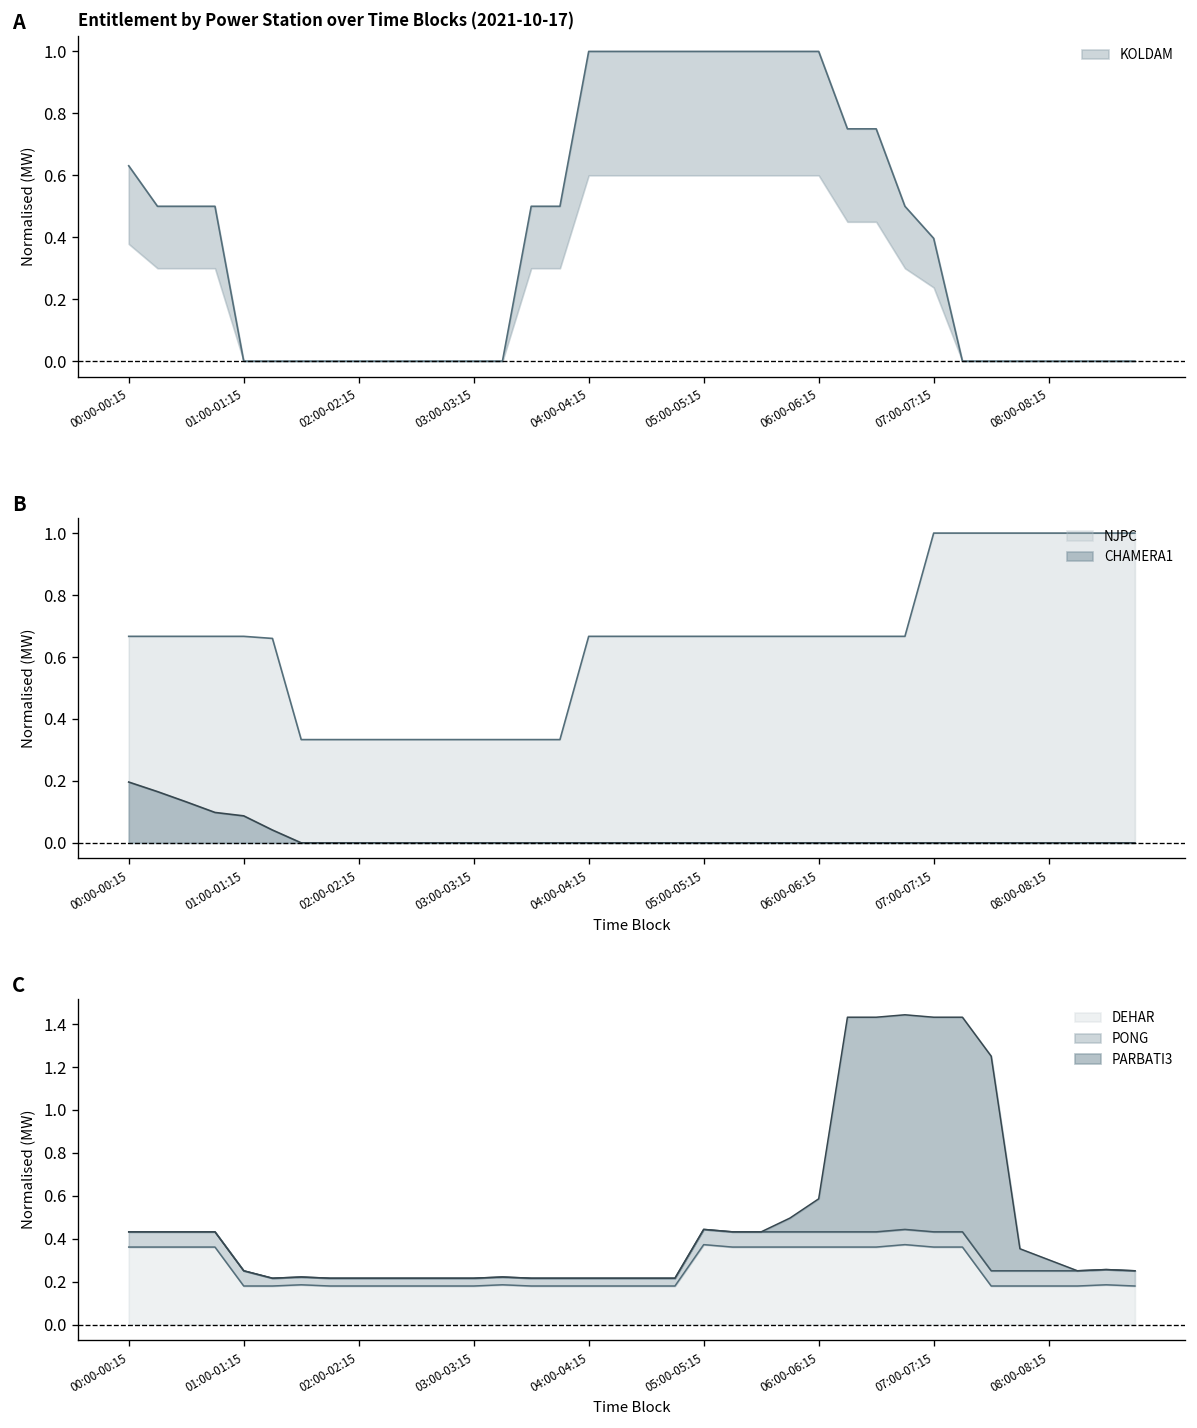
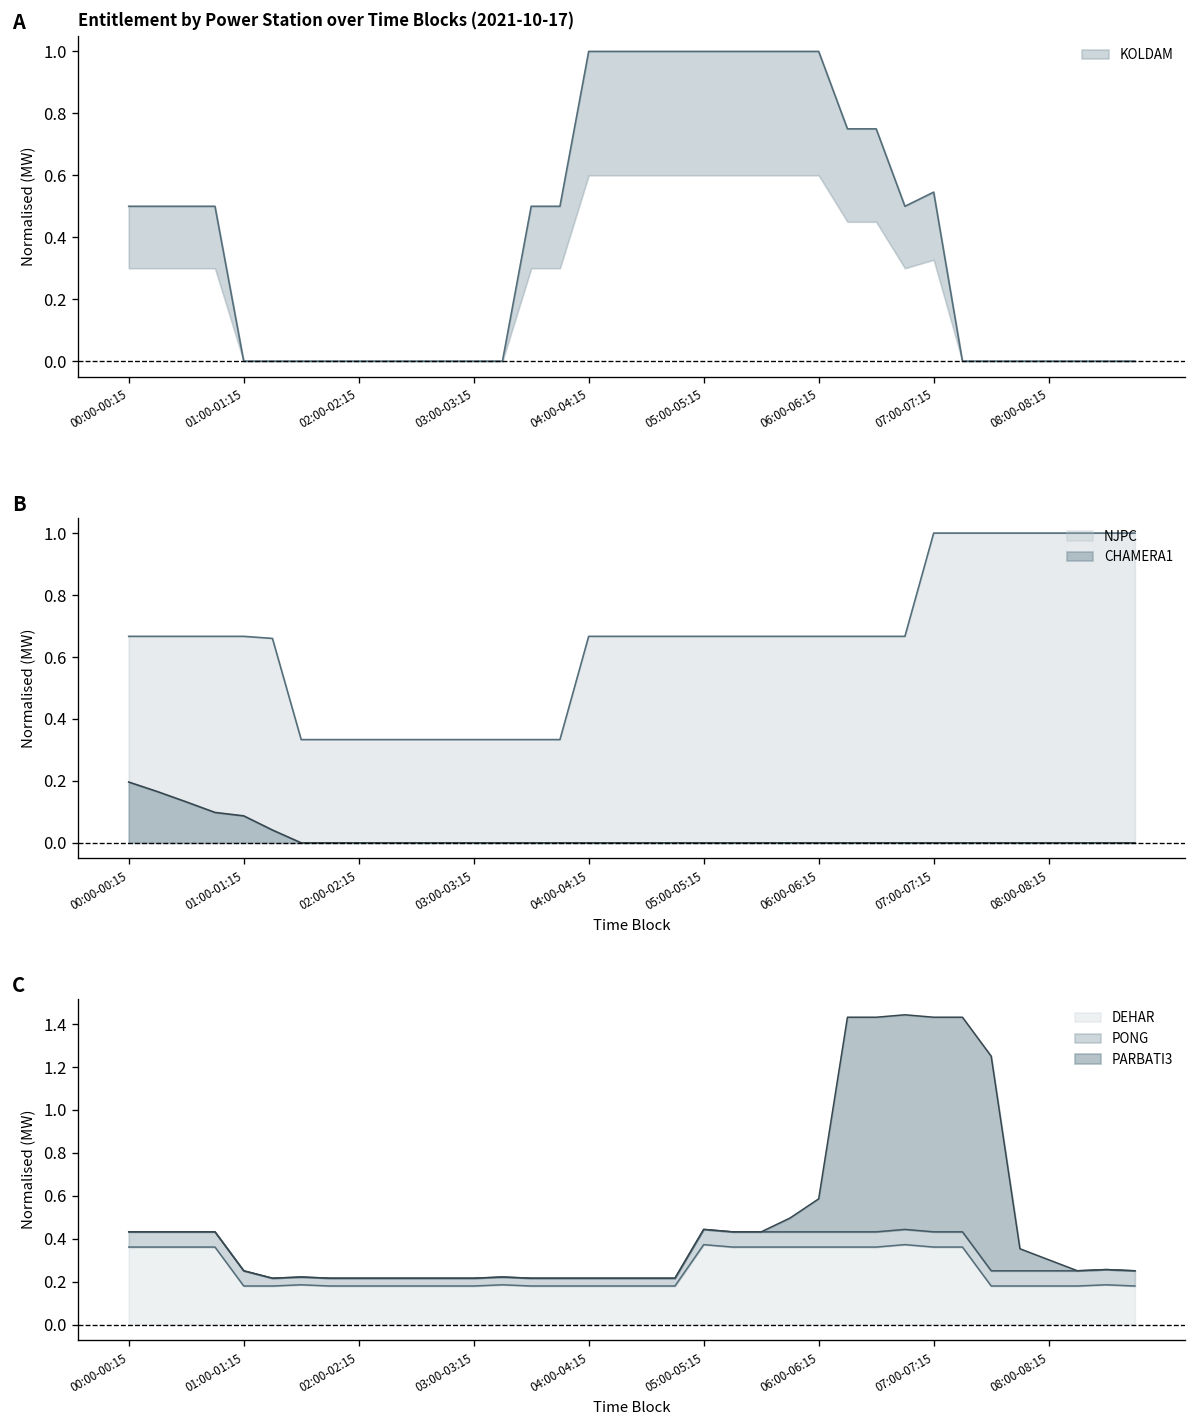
Entitlement by Power Station over Time Blocks (2021-10-17), 00:00-00:15: 0.63 -> 0.50
Entitlement by Power Station over Time Blocks (2021-10-17), 07:00-07:15: 0.40 -> 0.55
